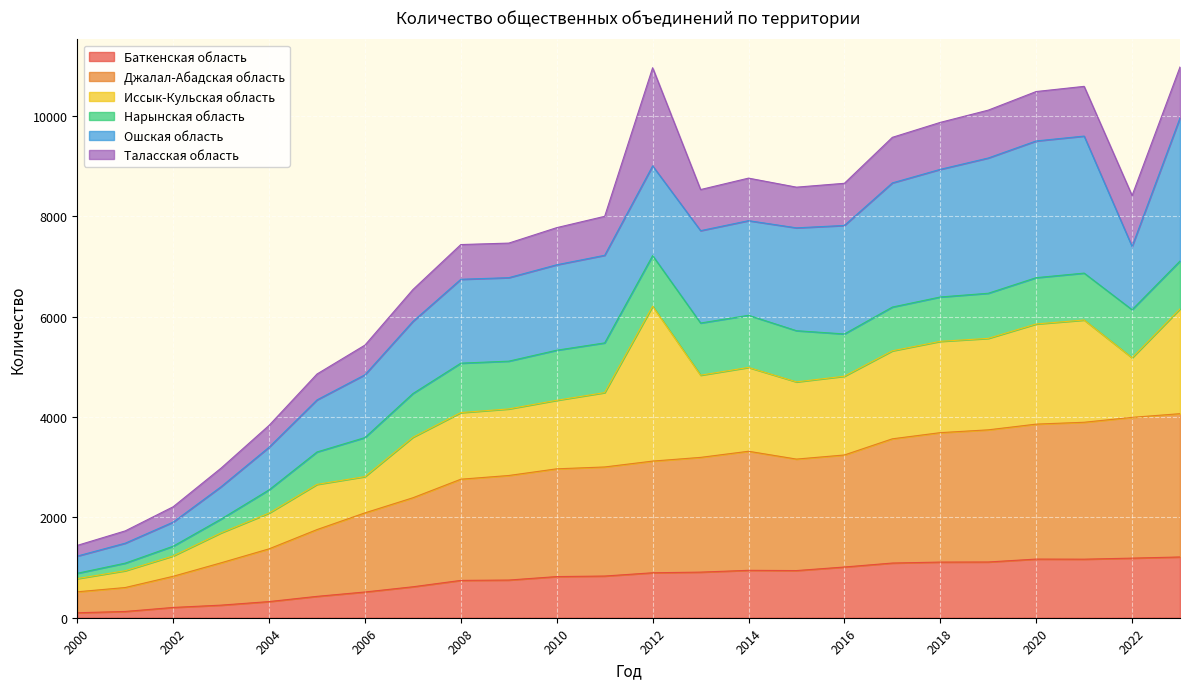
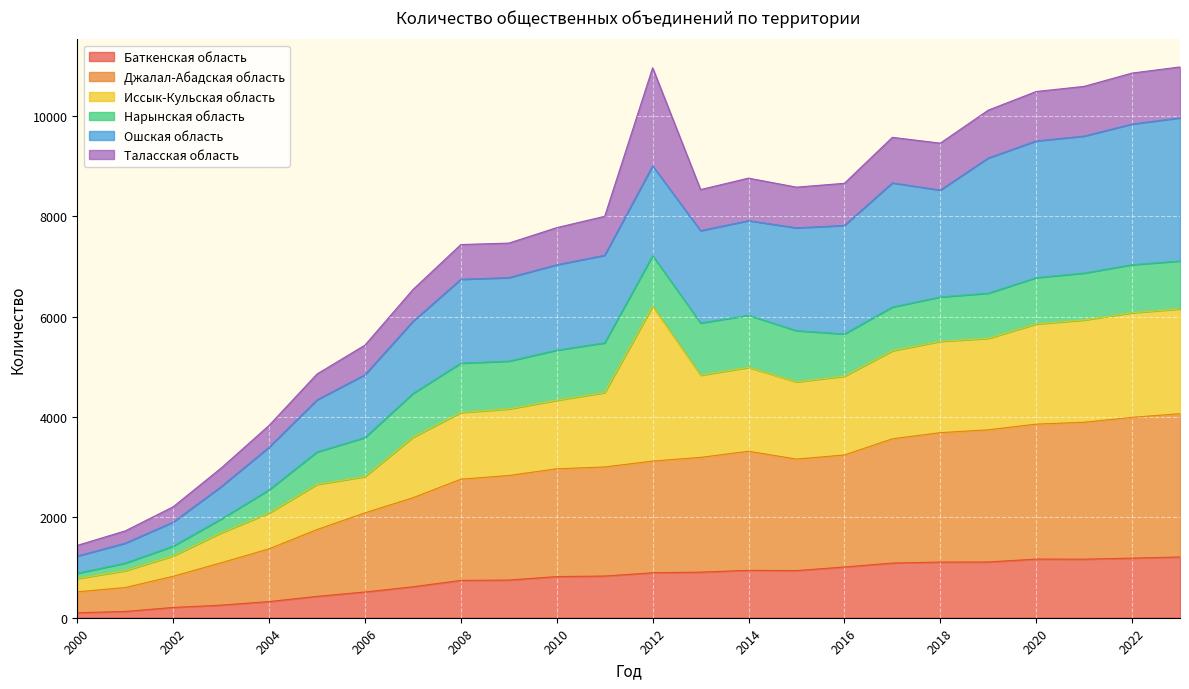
Ошская область, 2018: 2500 -> 2100
Иссык-Кульская область, 2022: 1200 -> 2100
Ошская область, 2022: 1300 -> 2800
